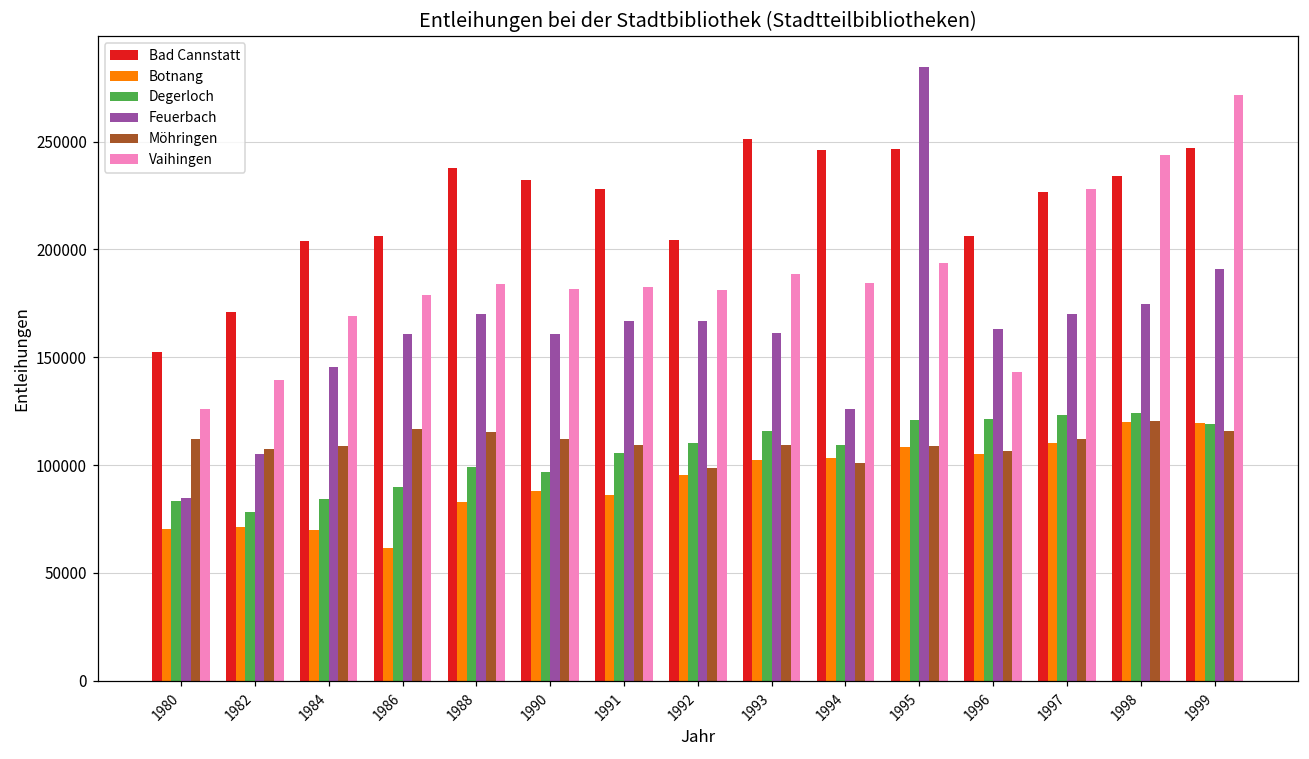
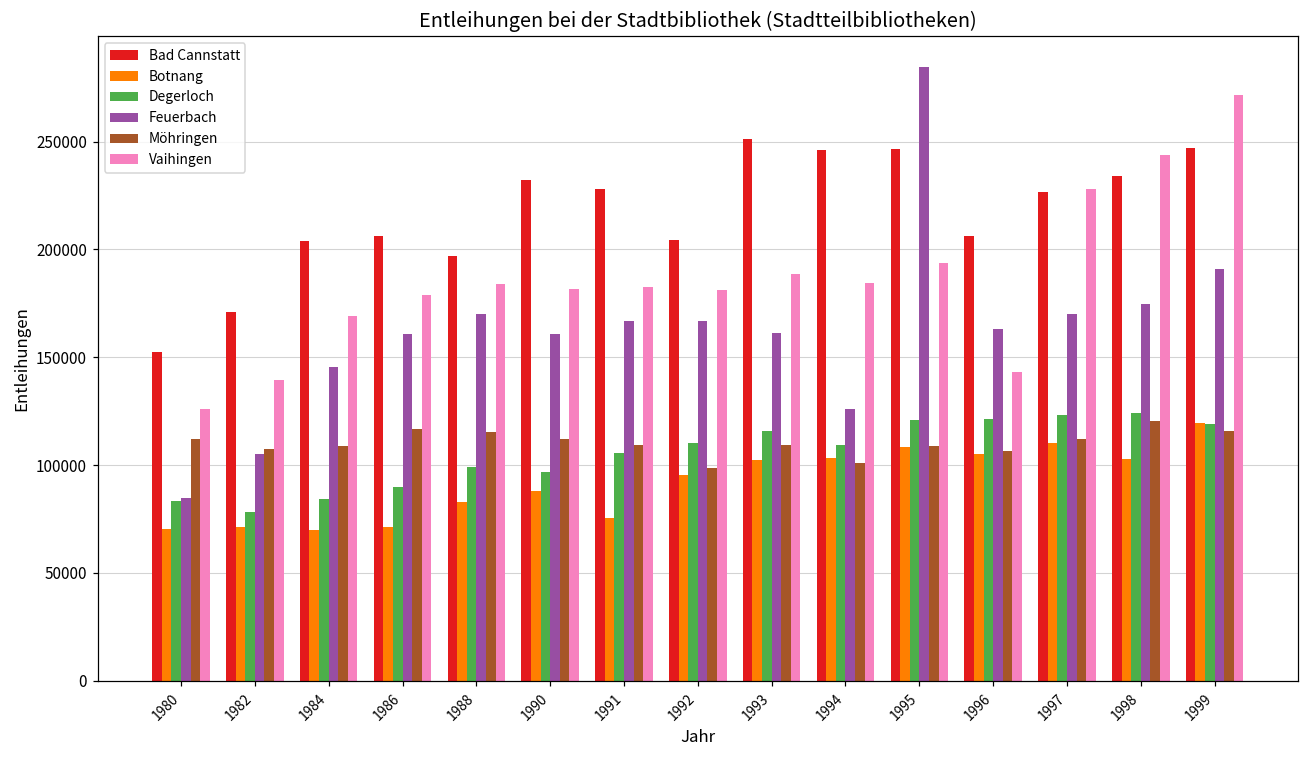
Botnang, 1986: 62000 -> 71000
Bad Cannstatt, 1988: 238000 -> 197000
Botnang, 1991: 86000 -> 75000
Botnang, 1998: 120000 -> 103000
